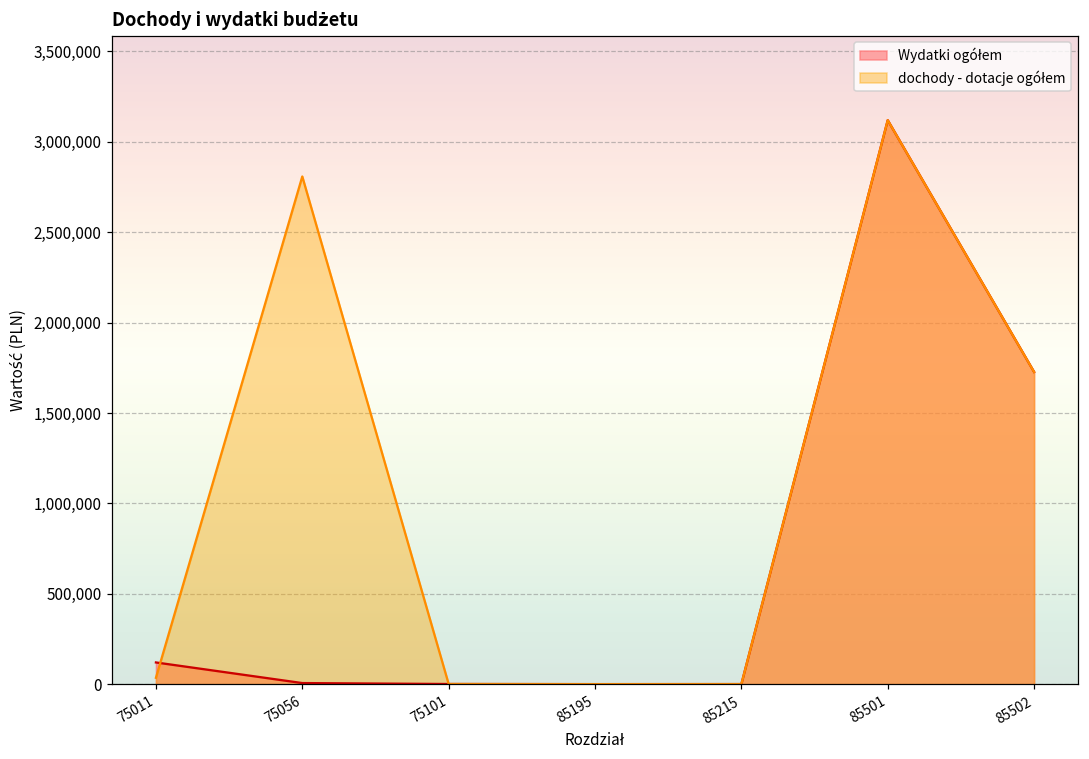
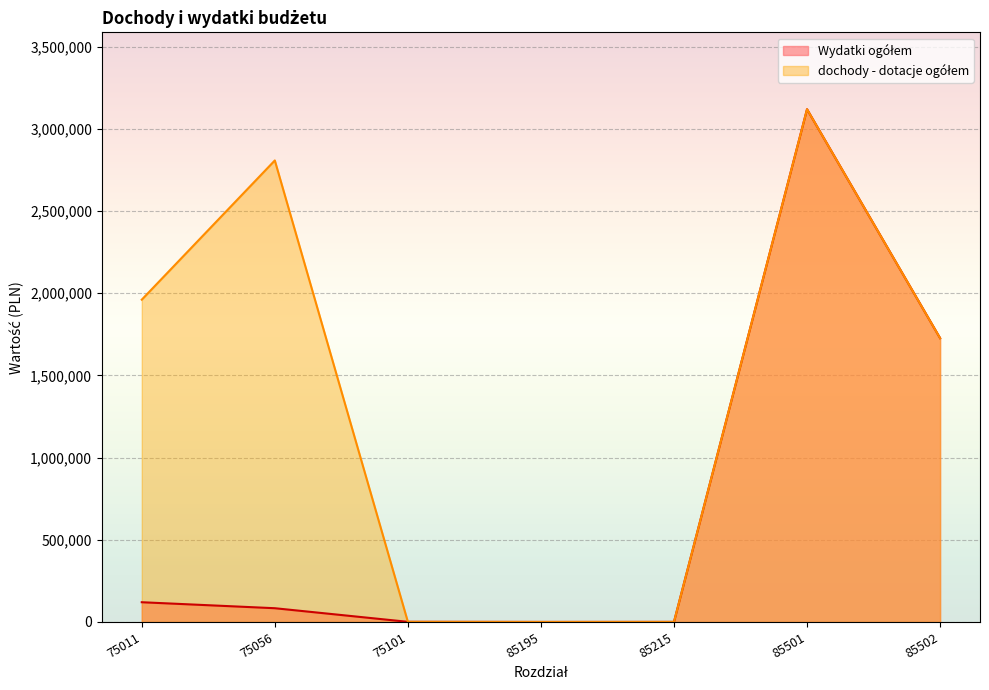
dochody - dotacje ogółem, 75011: 40,000 -> 1,960,000
Wydatki ogółem, 75056: 10,000 -> 80,000
